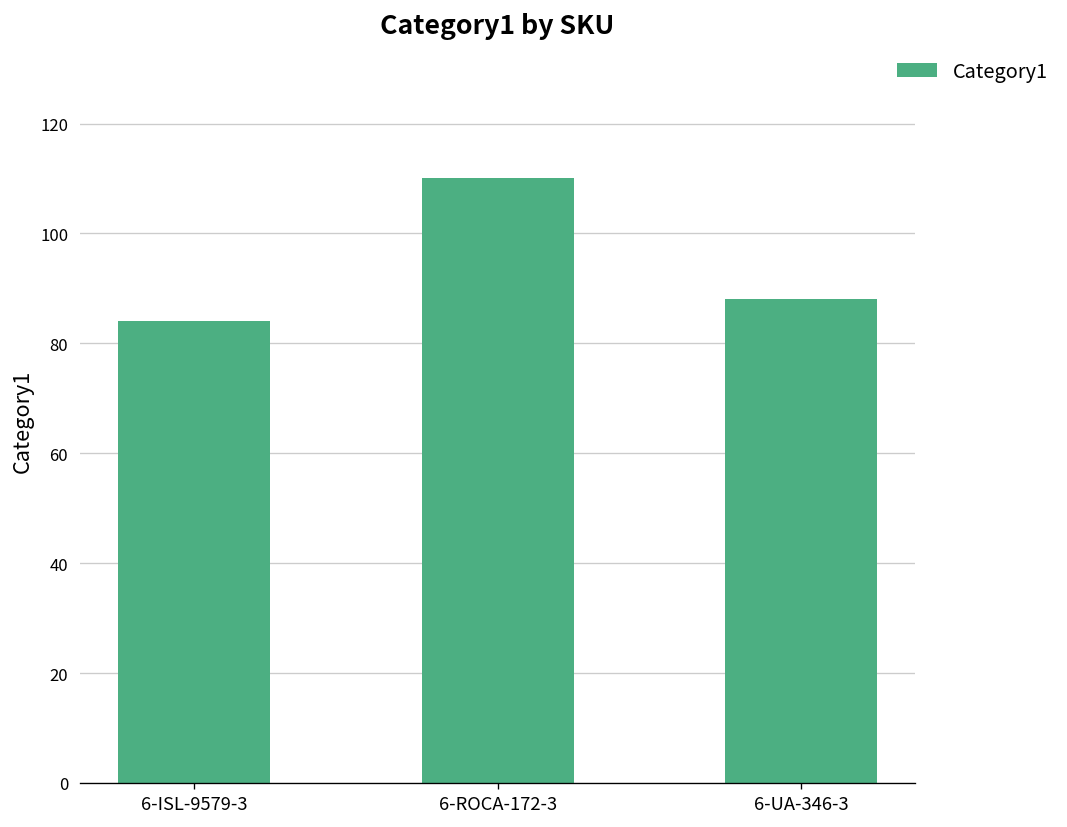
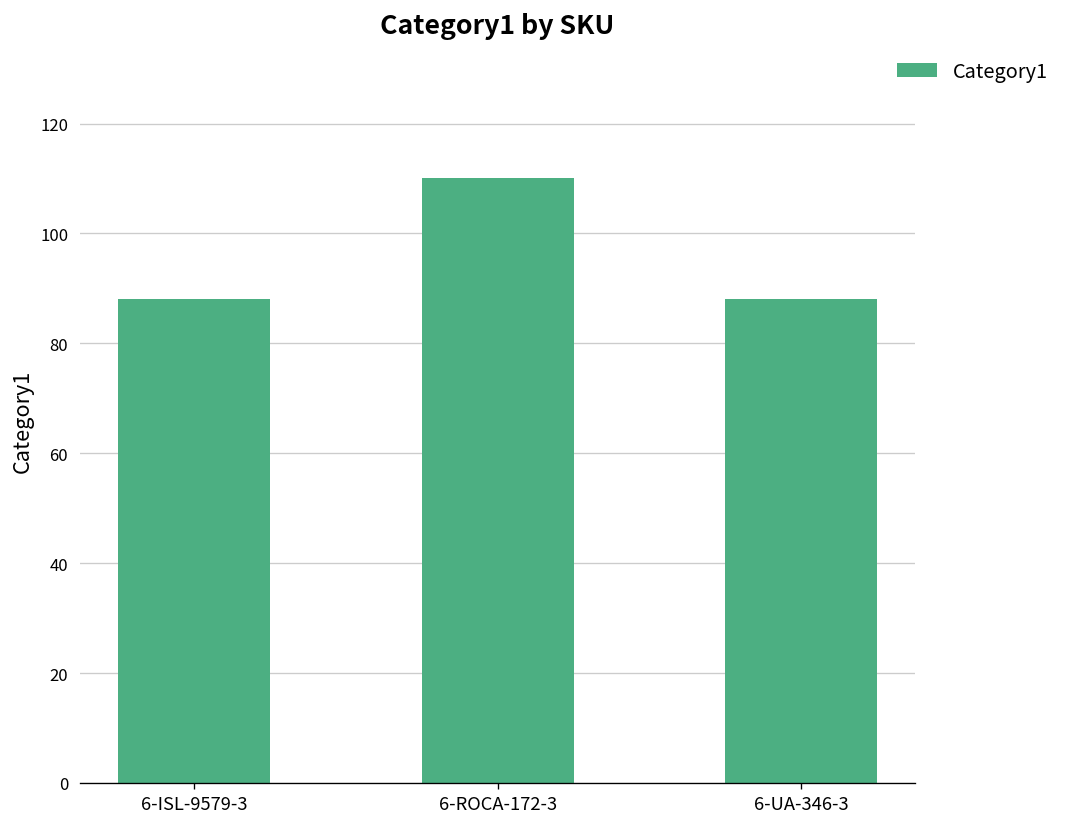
6-ISL-9579-3: 84 -> 88
